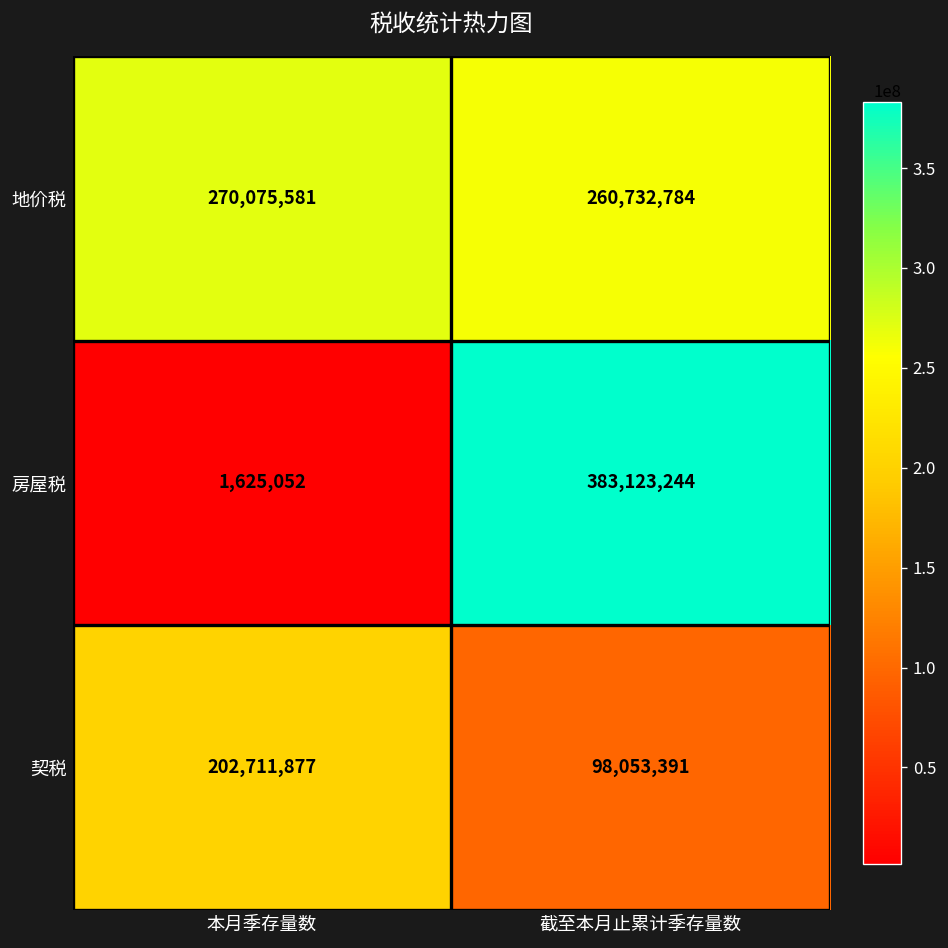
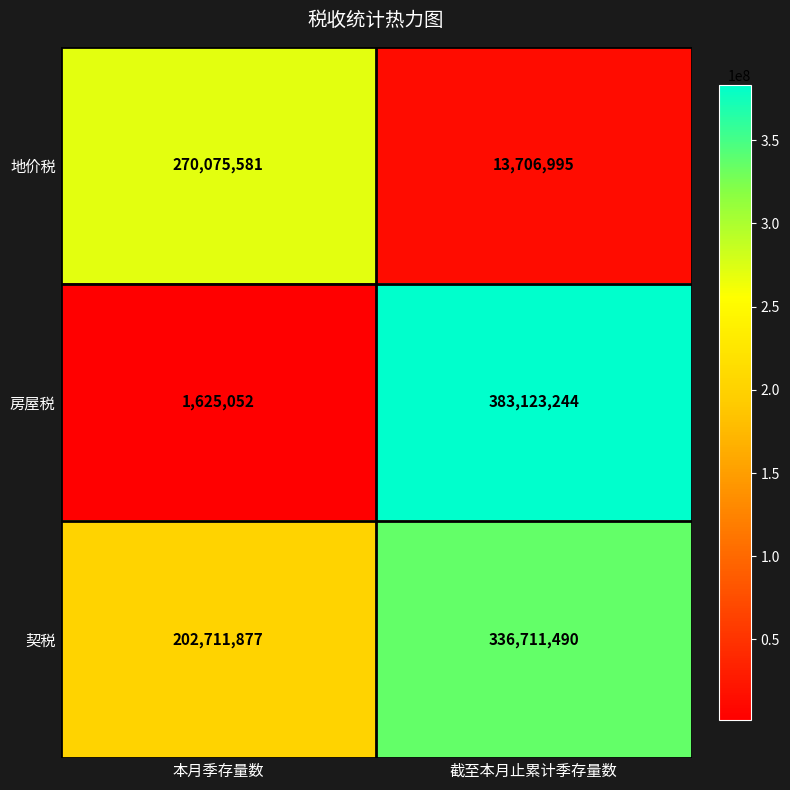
地价税, 截至本月止累计季存量数: 260,732,784 -> 13,706,995
契税, 截至本月止累计季存量数: 98,053,391 -> 336,711,490
